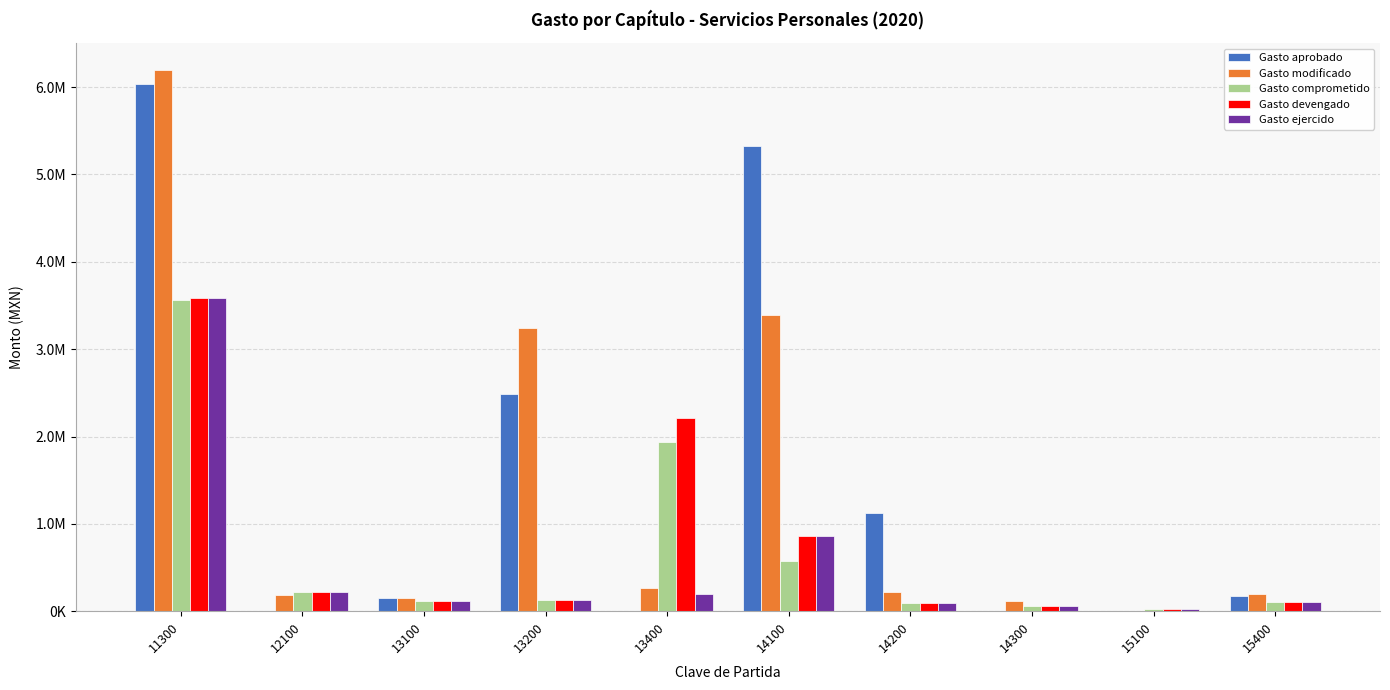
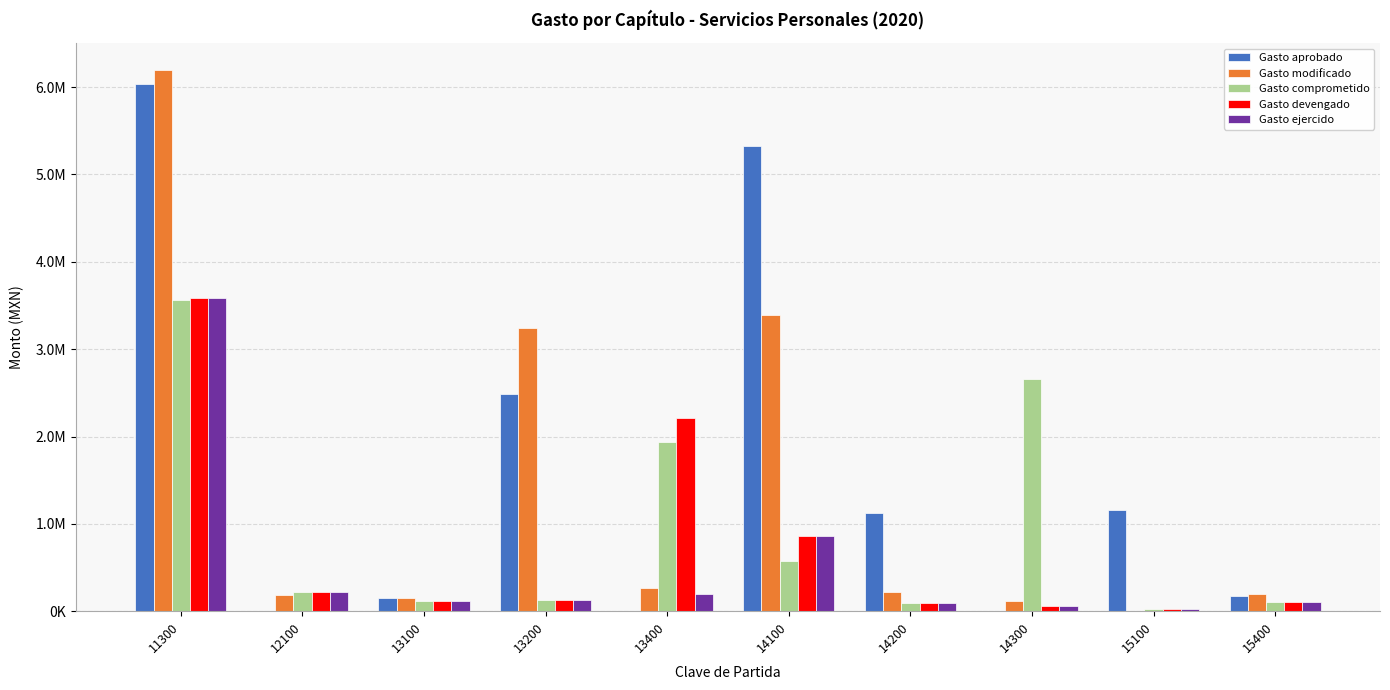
Gasto comprometido, 14300: 100000 -> 2700000
Gasto aprobado, 15100: 0 -> 1200000
